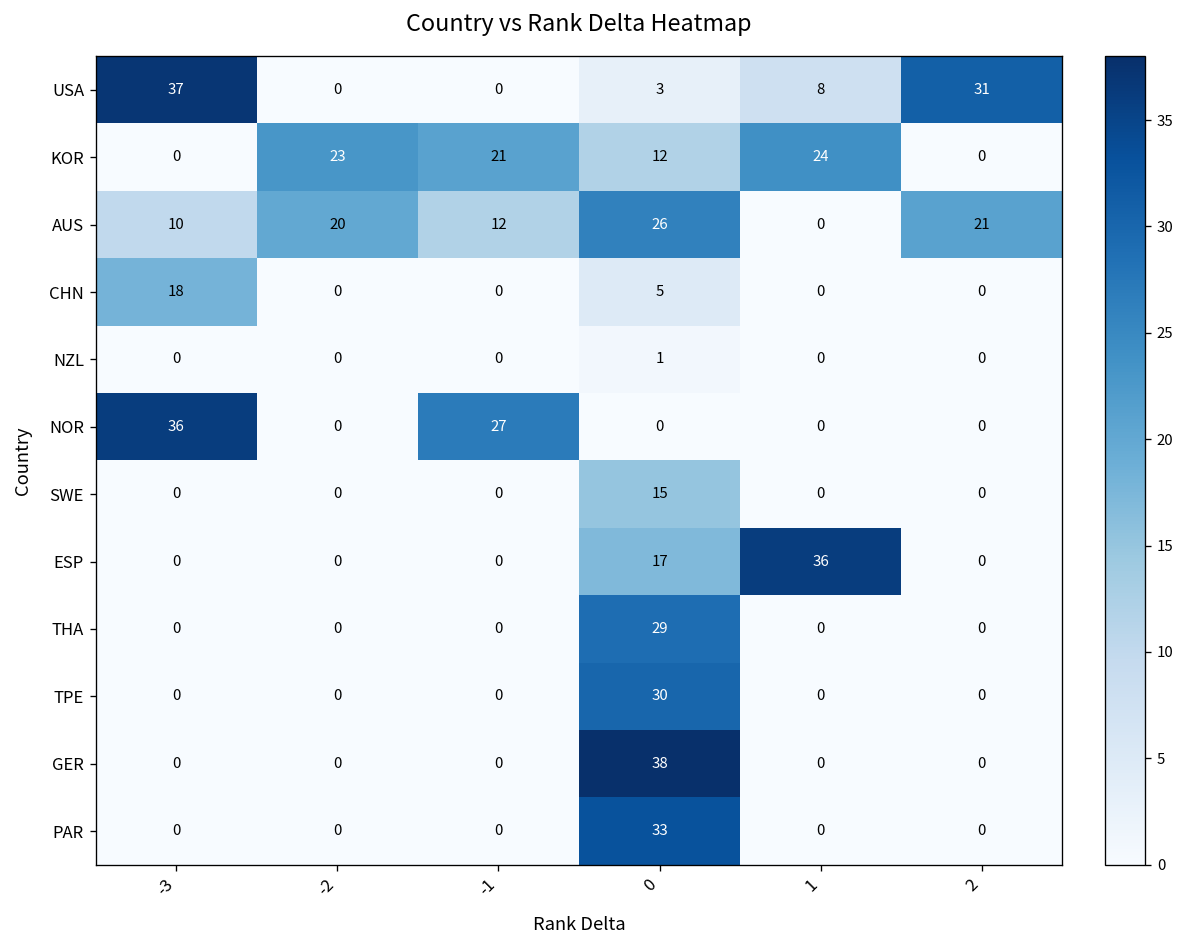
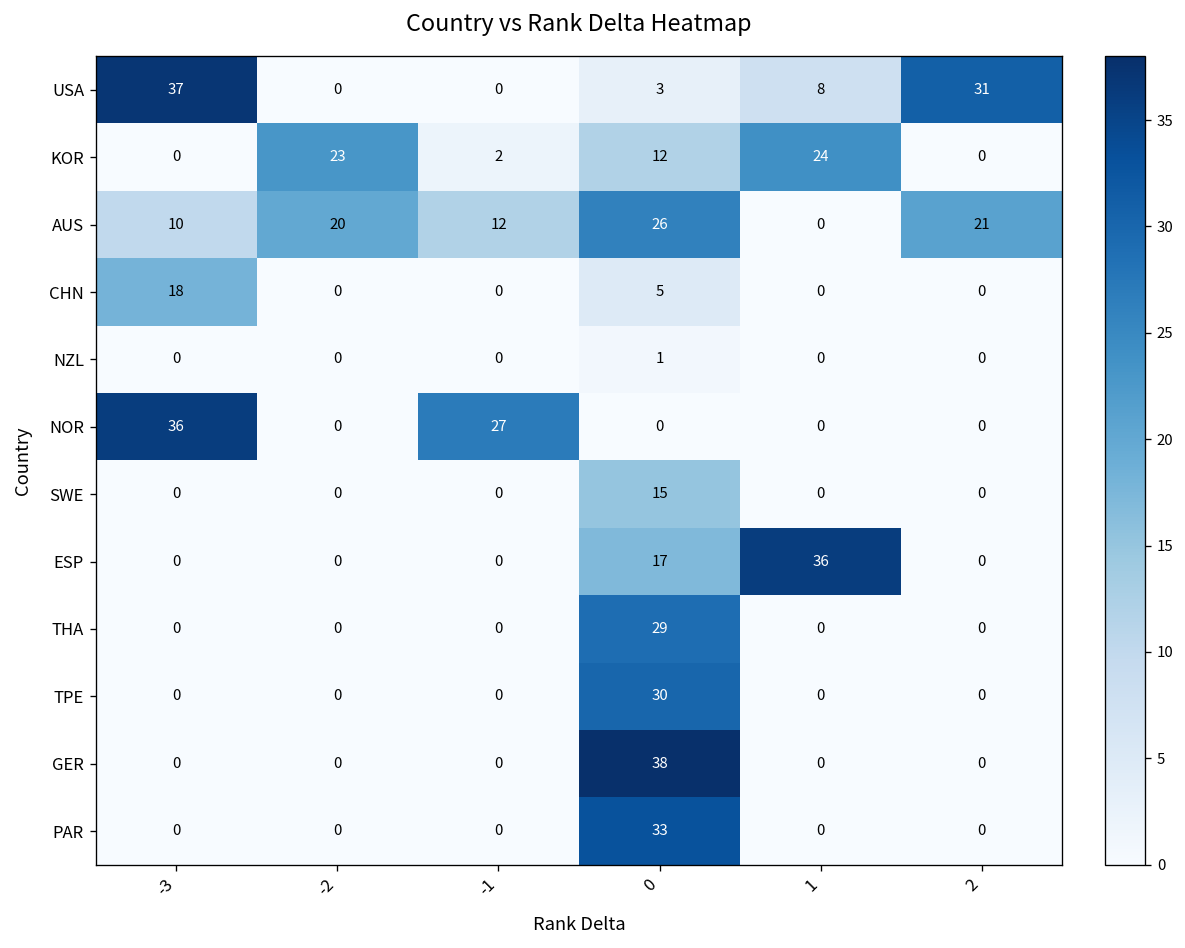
KOR, -1: 21 -> 2
